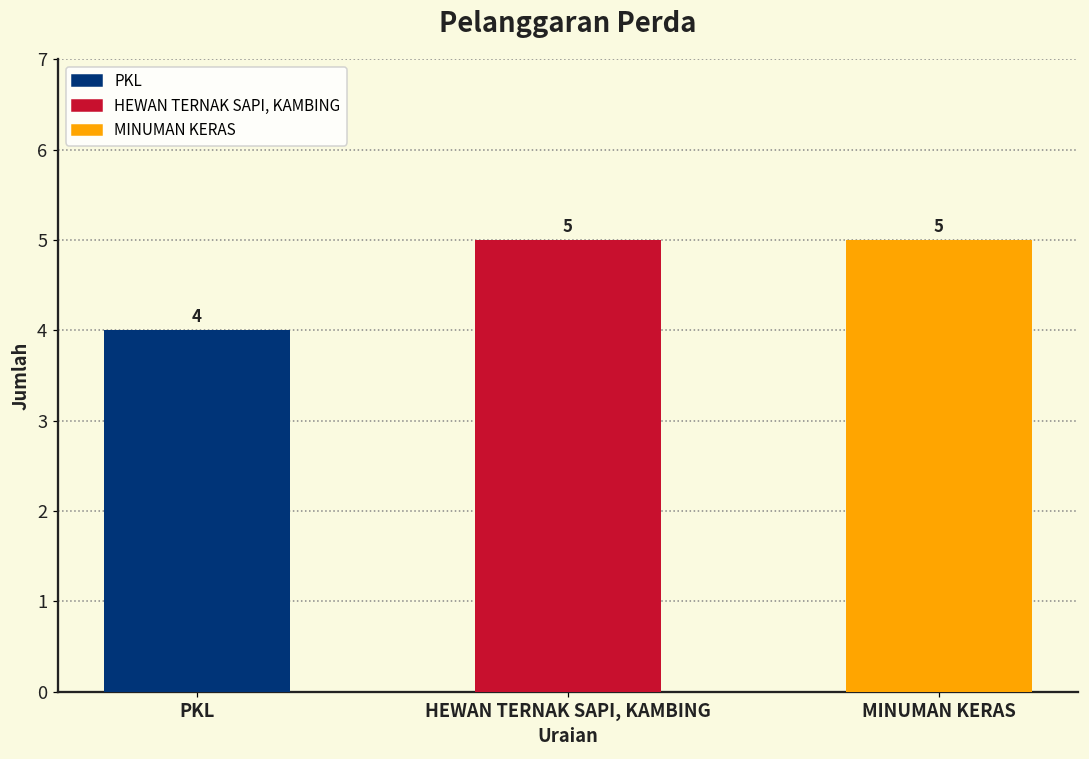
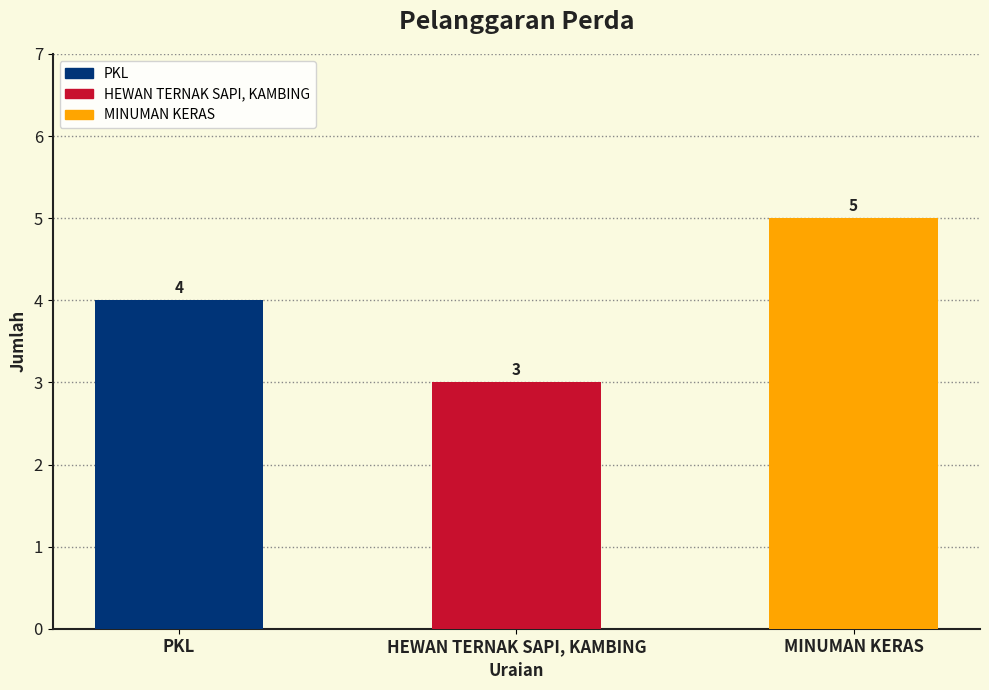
HEWAN TERNAK SAPI, KAMBING: 5 -> 3
